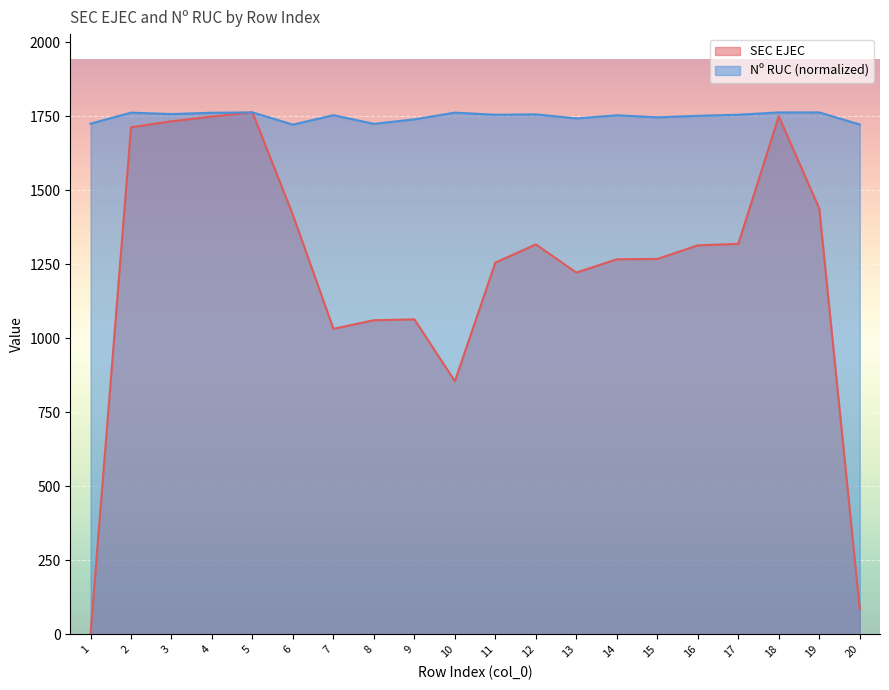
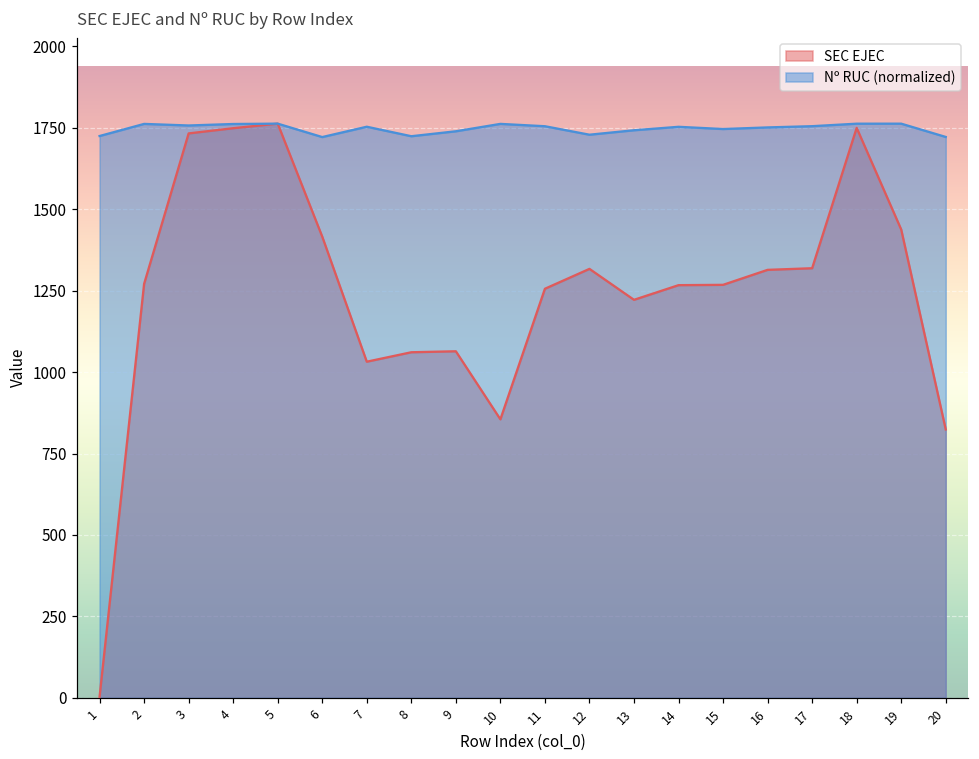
SEC EJEC, 2: 1710 -> 1270
Nº RUC (normalized), 12: 1760 -> 1730
SEC EJEC, 20: 90 -> 820
